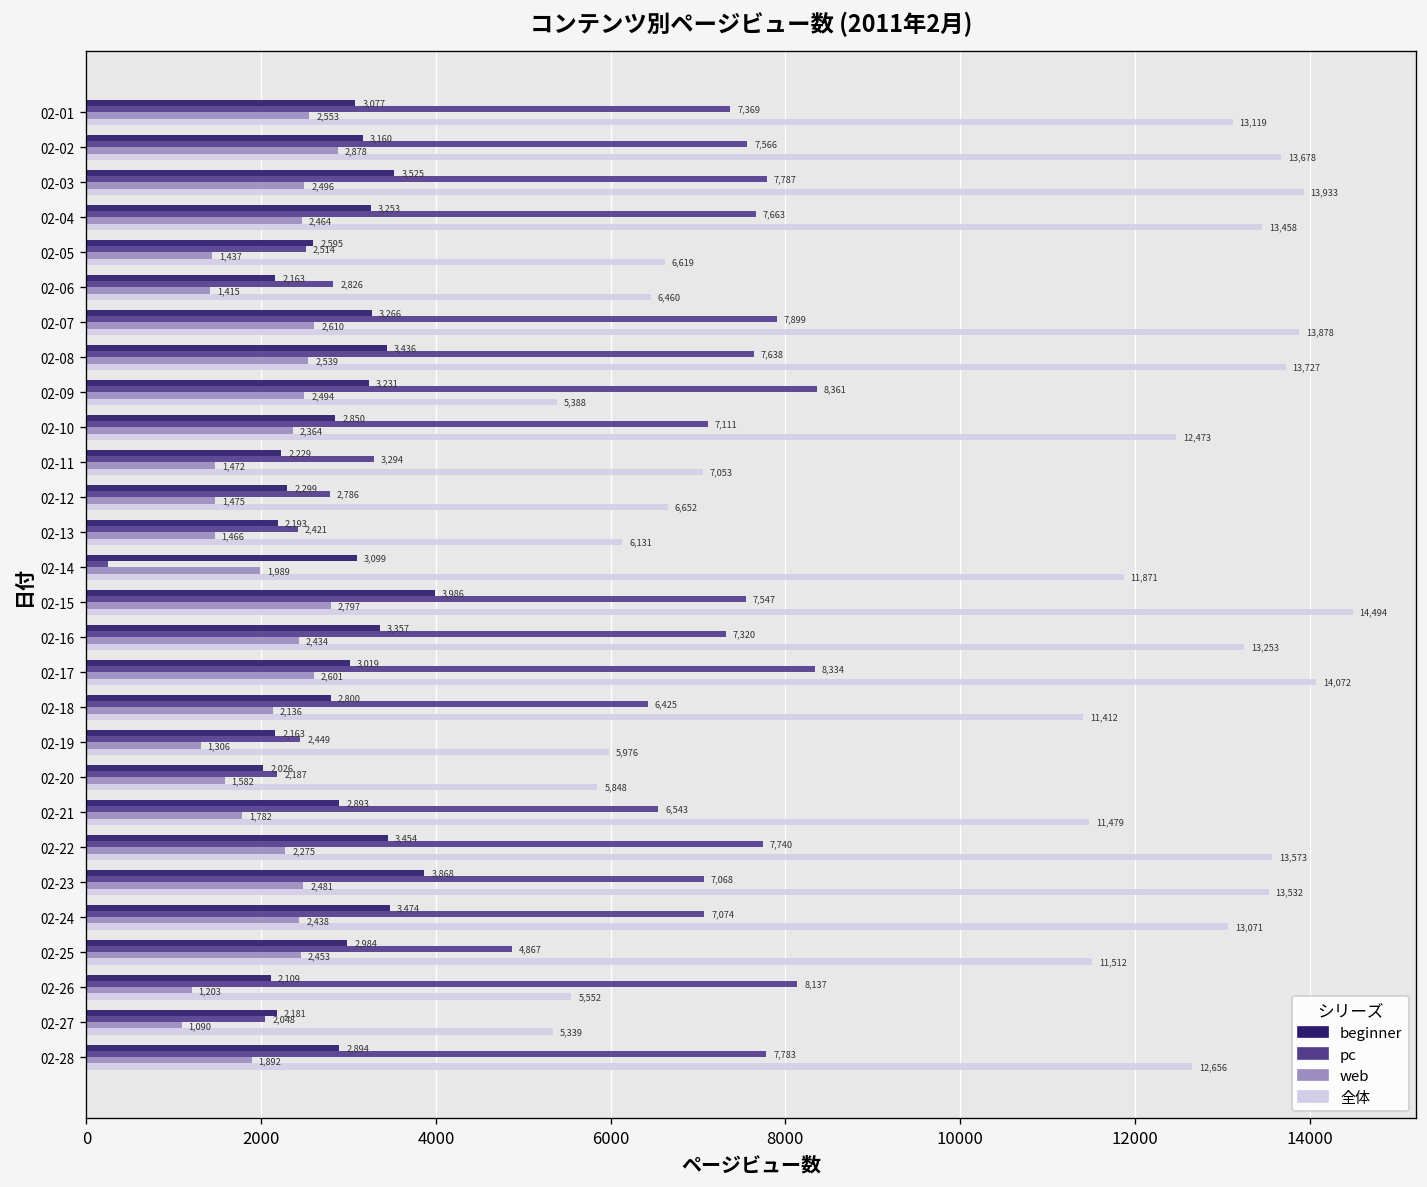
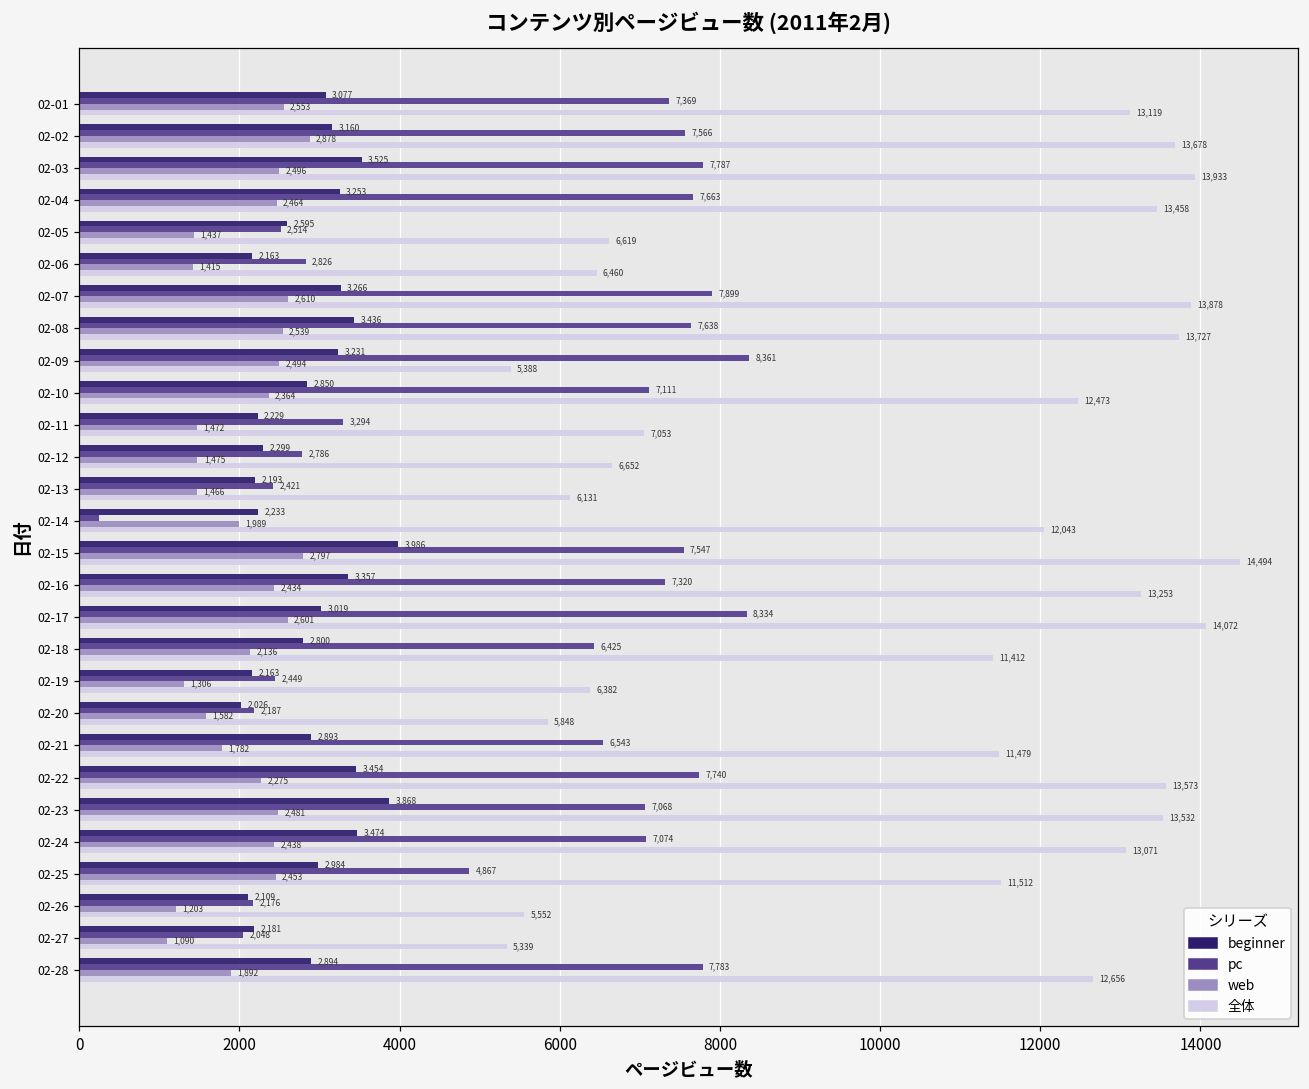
beginner, 02-14: 3,099 -> 2,233
全体, 02-14: 11,871 -> 12,043
全体, 02-19: 5,976 -> 6,382
pc, 02-26: 8,137 -> 2,176
